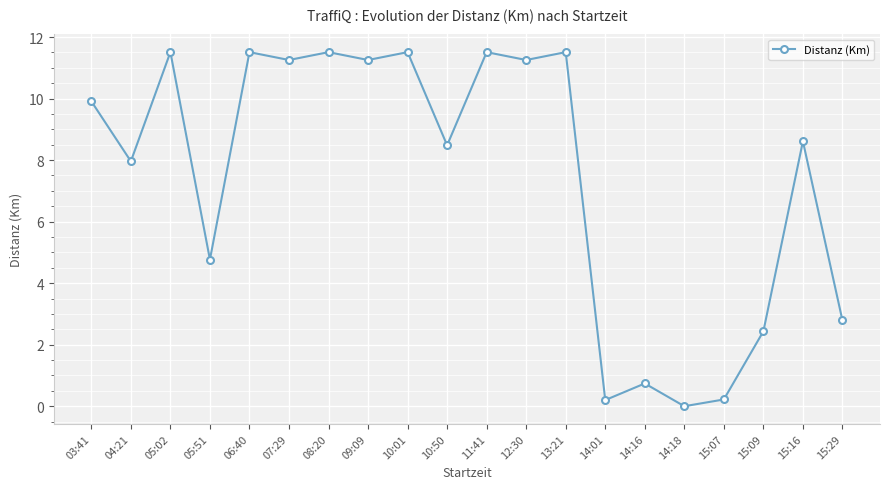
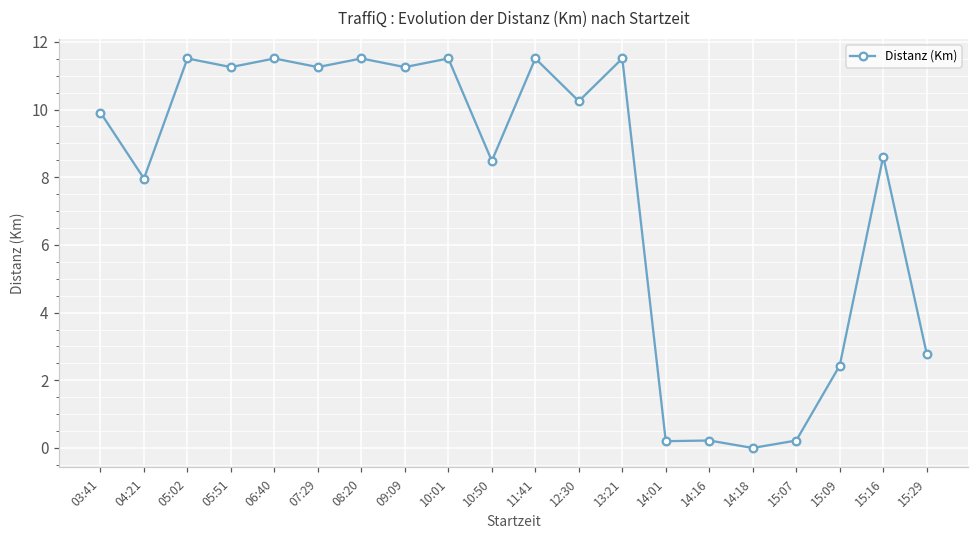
05:51: 4.8 -> 11.3
12:30: 11.3 -> 10.2
14:16: 0.7 -> 0.2
